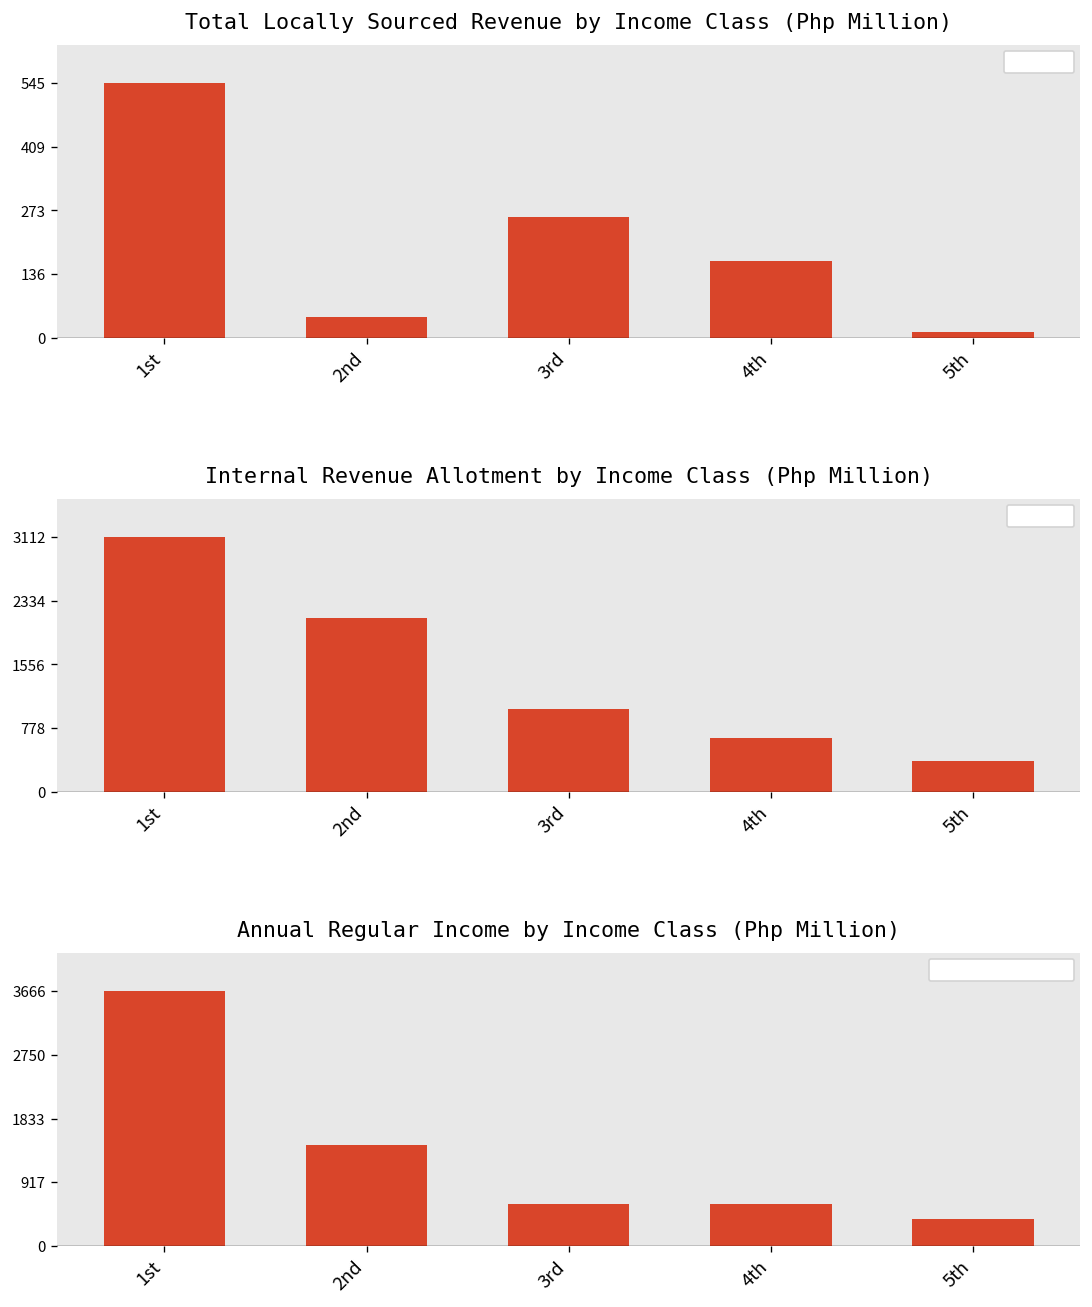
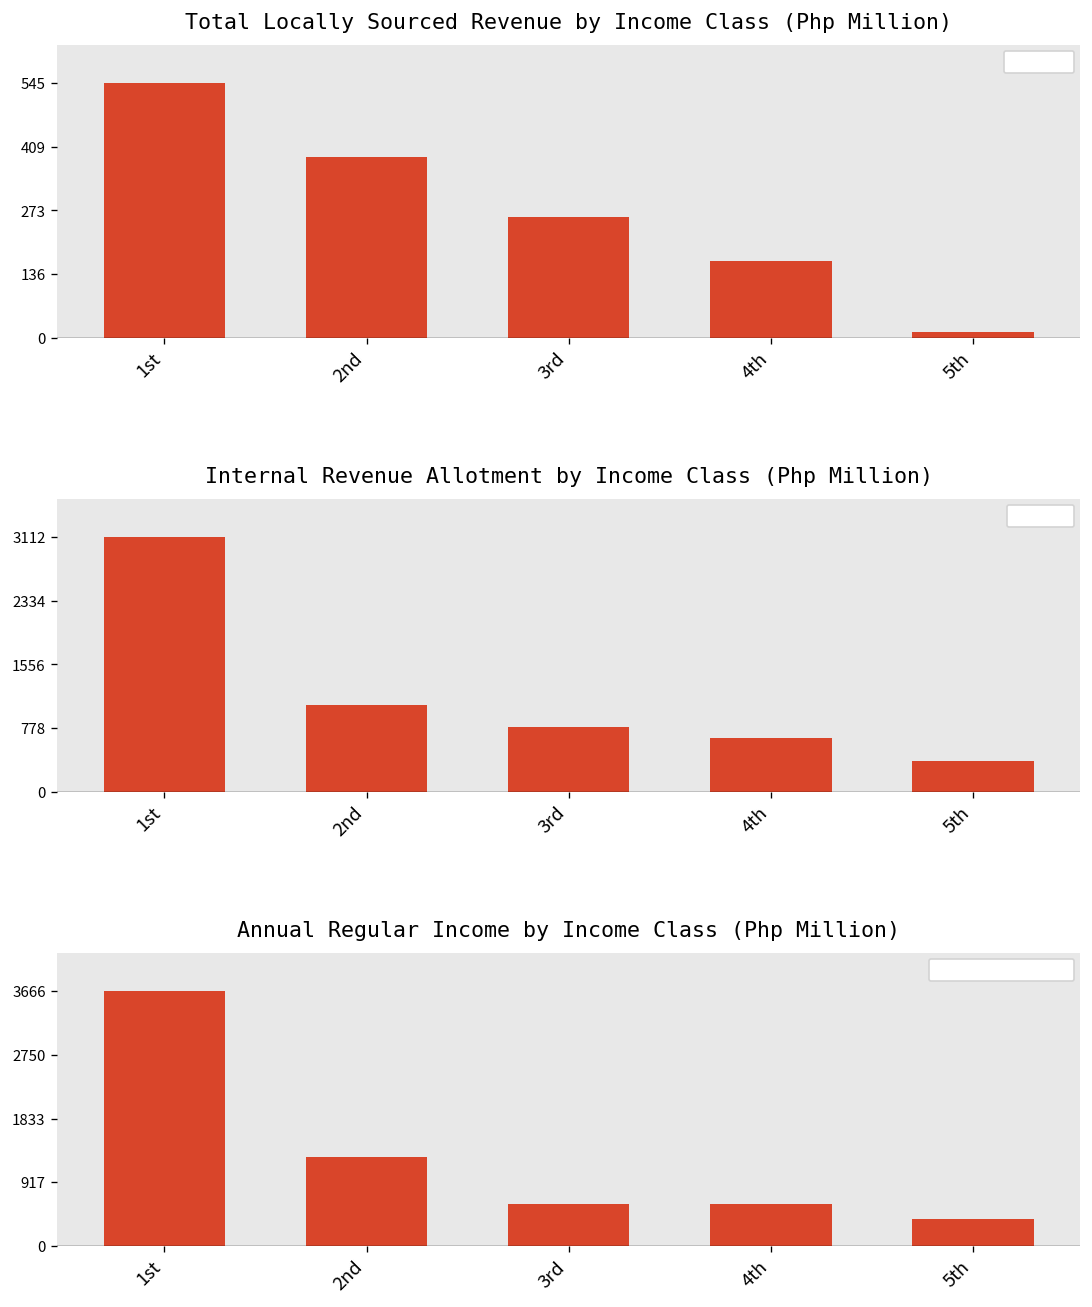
Total Locally Sourced Revenue by Income Class (Php Million), 2nd: 50 -> 390
Internal Revenue Allotment by Income Class (Php Million), 2nd: 2100 -> 1100
Internal Revenue Allotment by Income Class (Php Million), 3rd: 1000 -> 800
Annual Regular Income by Income Class (Php Million), 2nd: 1500 -> 1300
